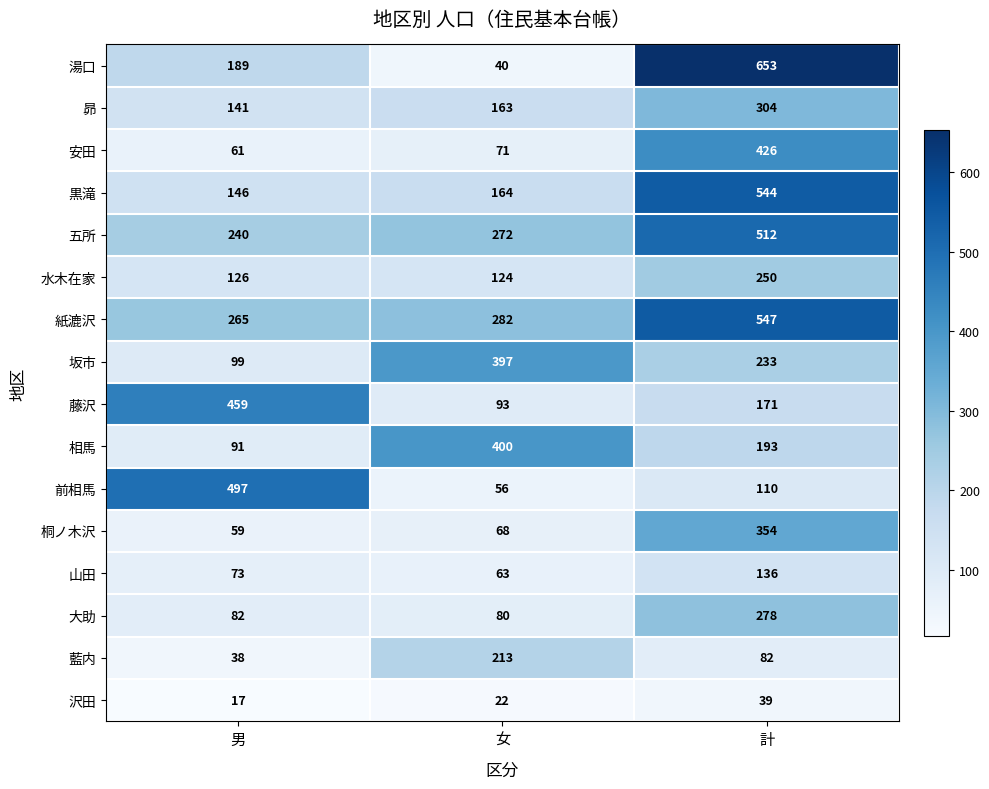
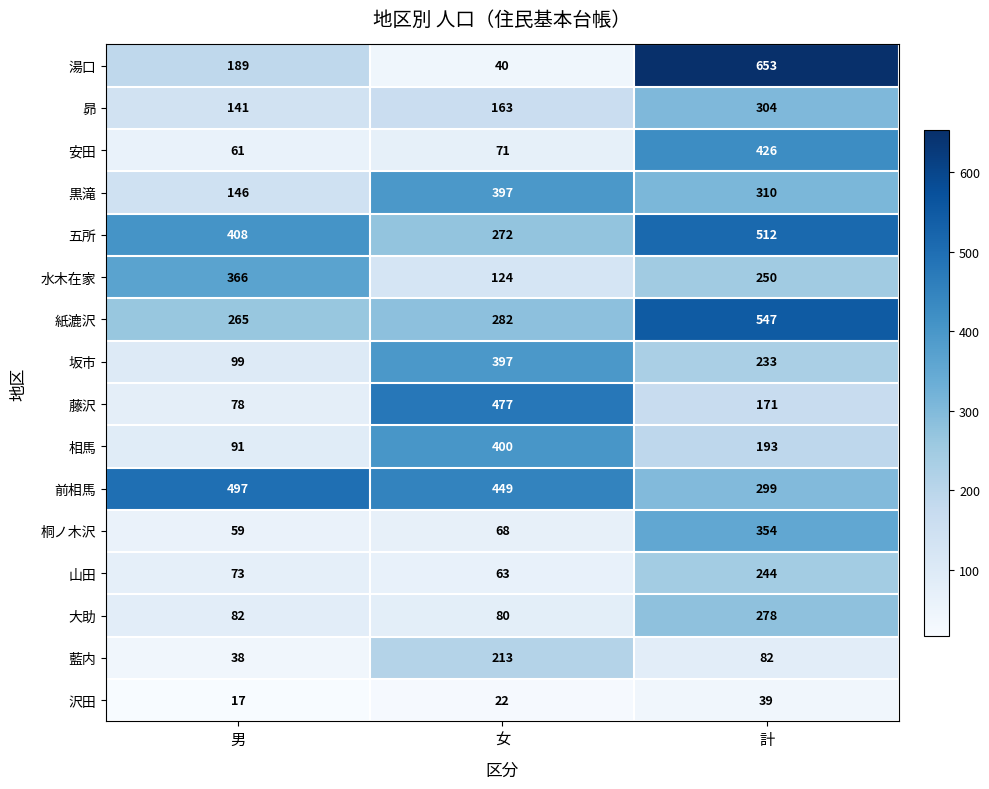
黒滝, 女: 164 -> 397
黒滝, 計: 544 -> 310
五所, 男: 240 -> 408
水木在家, 男: 126 -> 366
藤沢, 男: 459 -> 78
藤沢, 女: 93 -> 477
前相馬, 女: 56 -> 449
前相馬, 計: 110 -> 299
山田, 計: 136 -> 244
